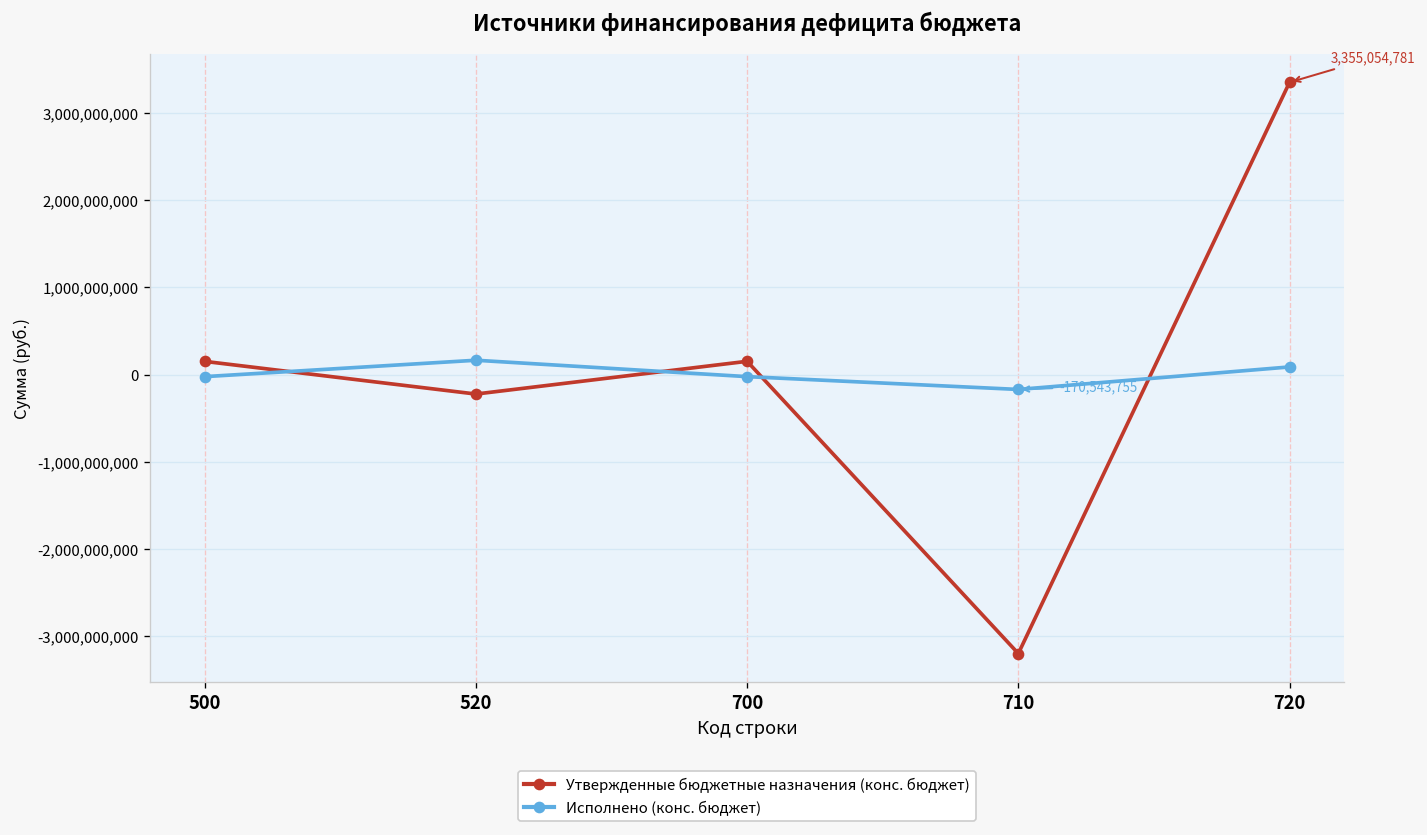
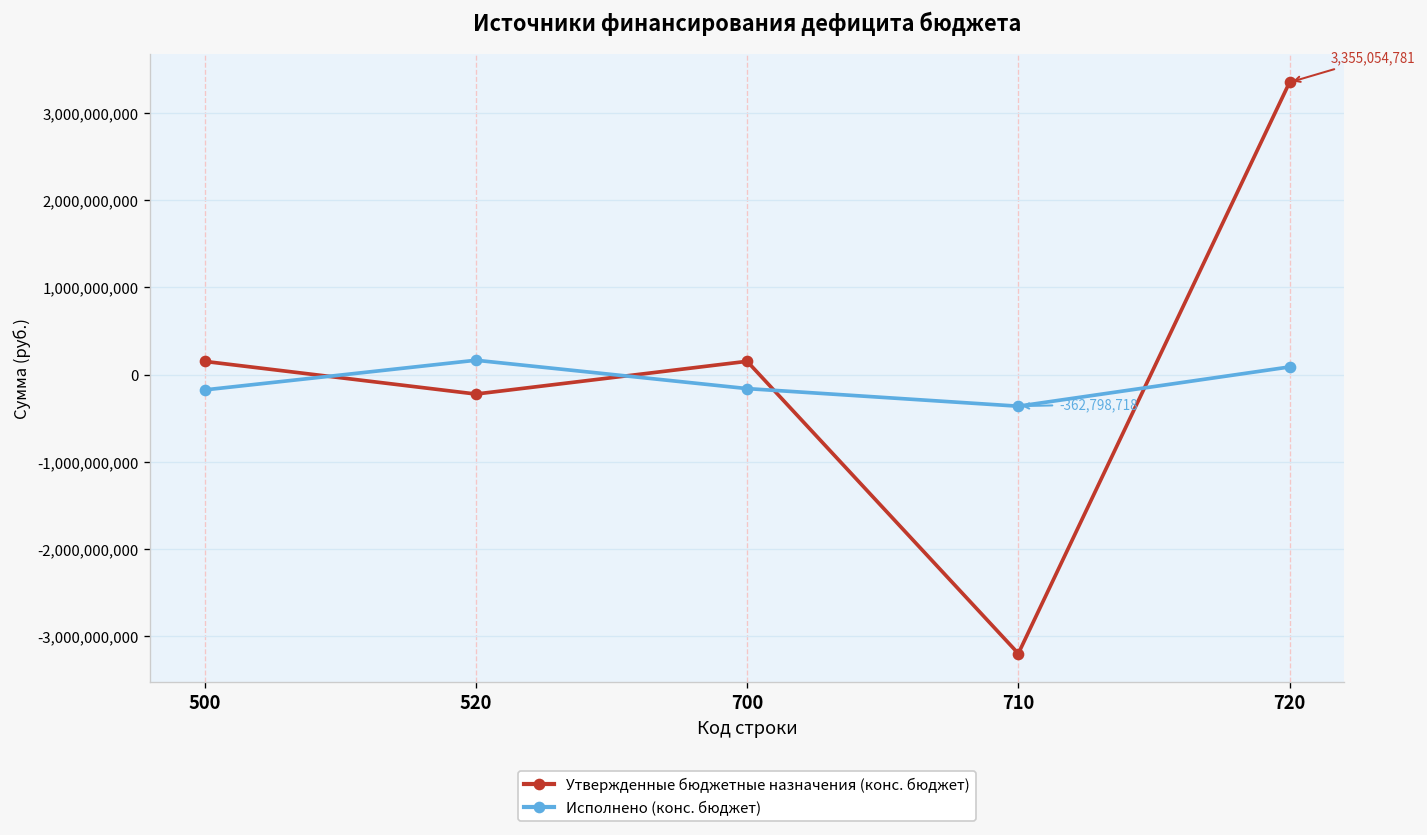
Исполнено (конс. бюджет), 500: 0 -> -200,000,000
Исполнено (конс. бюджет), 700: 0 -> -200,000,000
Исполнено (конс. бюджет), 710: -170,543,755 -> -362,798,718
